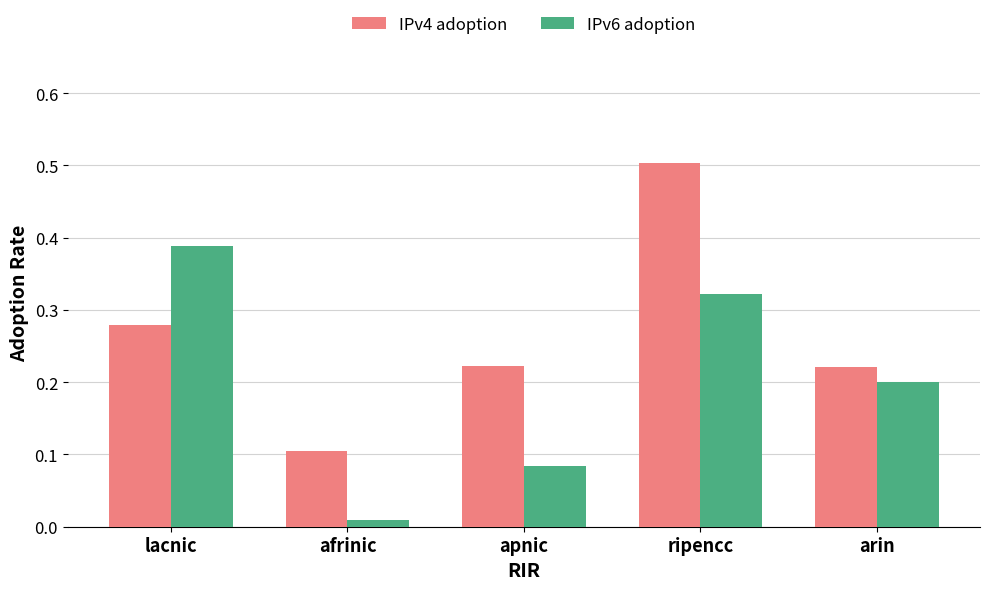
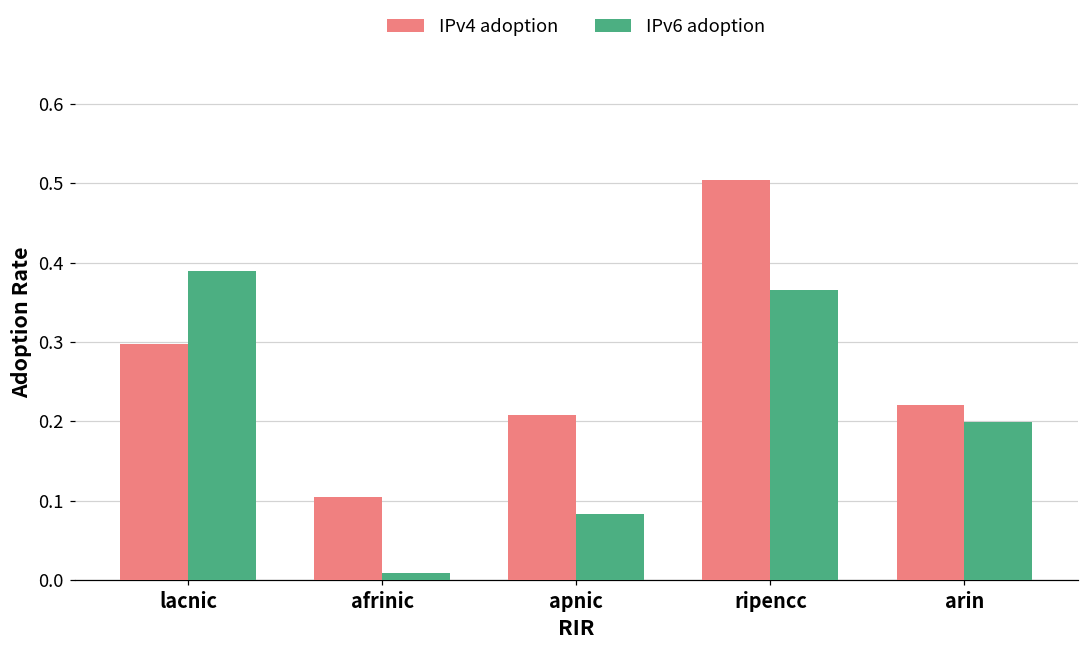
IPv4 adoption, lacnic: 0.28 -> 0.30
IPv4 adoption, apnic: 0.22 -> 0.21
IPv6 adoption, ripencc: 0.32 -> 0.37
